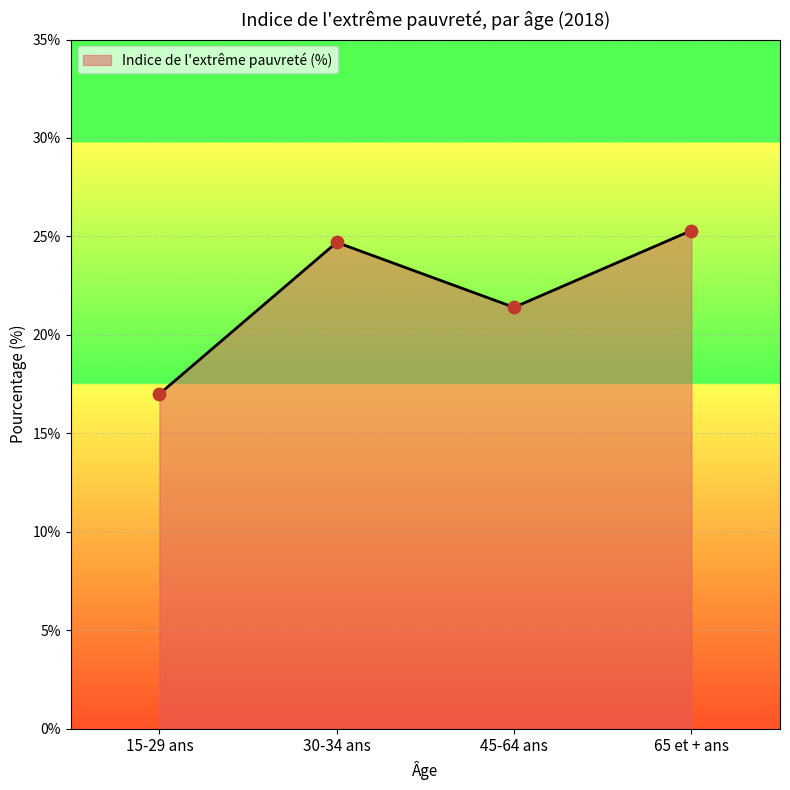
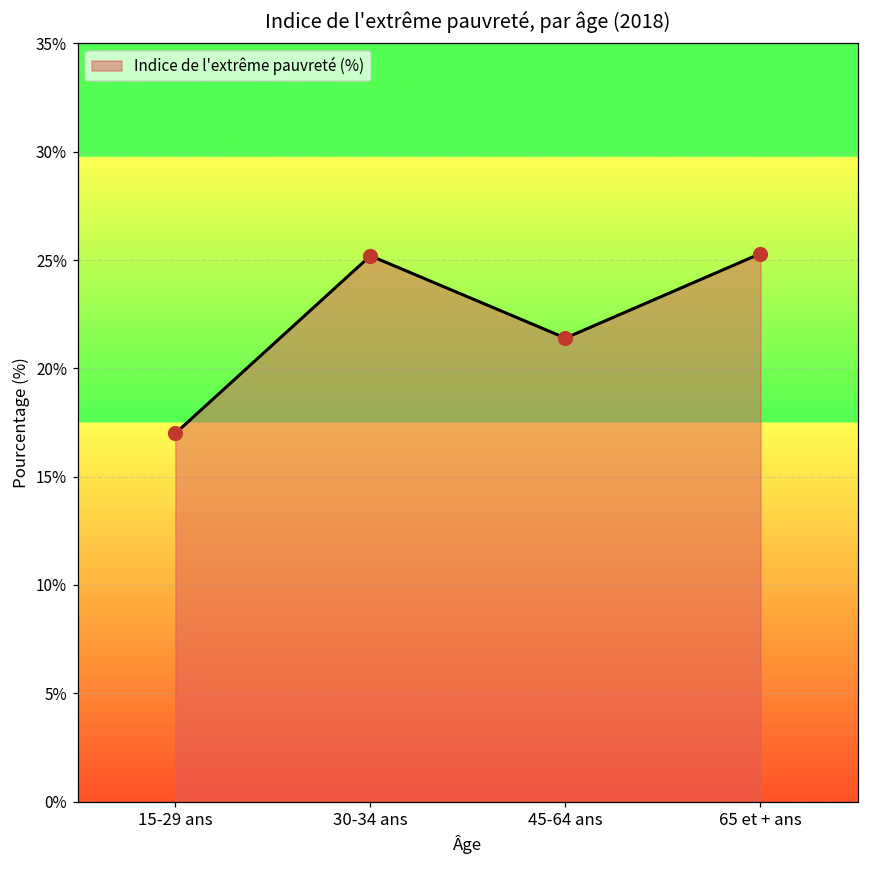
30-34 ans: 24.7% -> 25.2%
